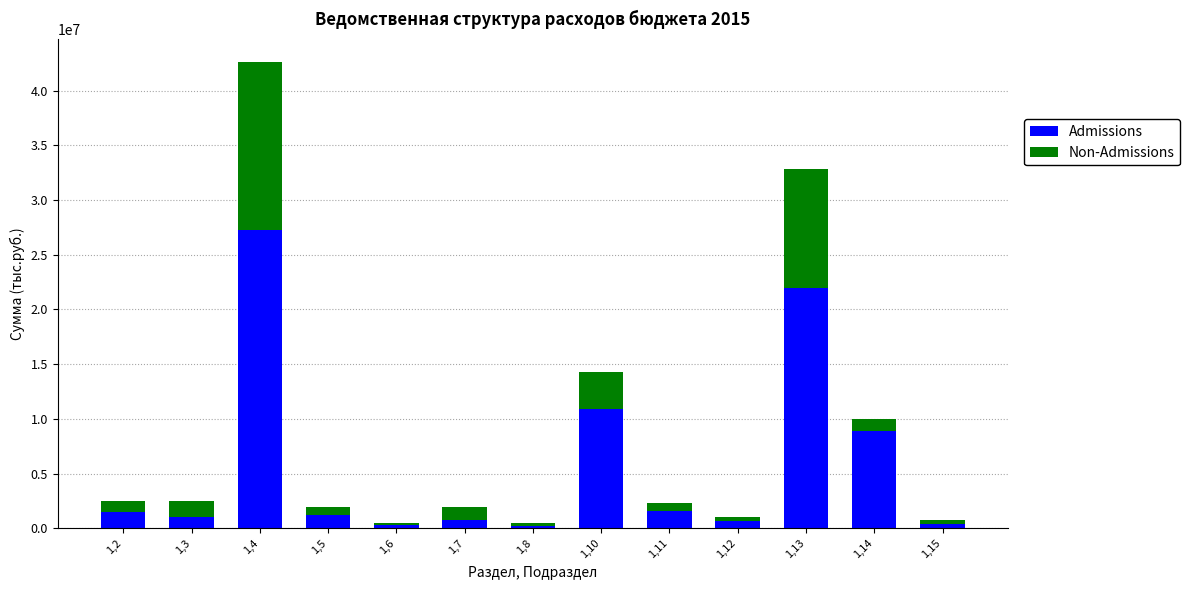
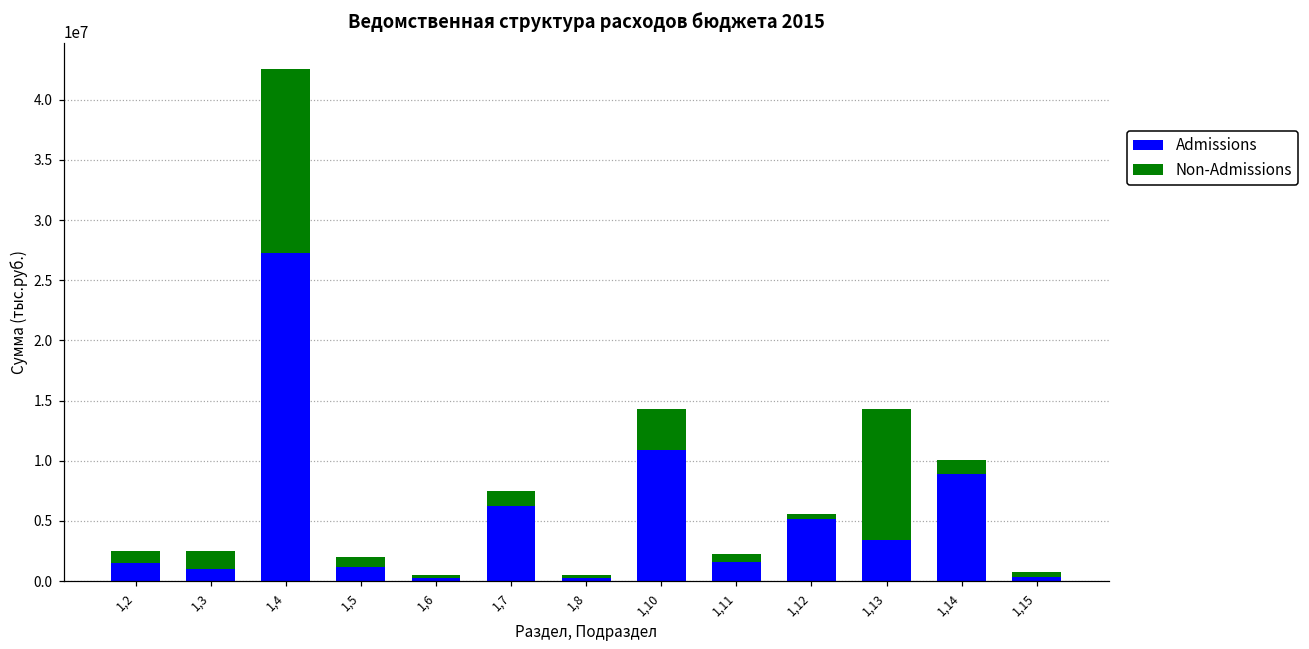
Admissions, 1,7: 800000 -> 6200000
Admissions, 1,12: 700000 -> 5200000
Admissions, 1,13: 22000000 -> 3400000
